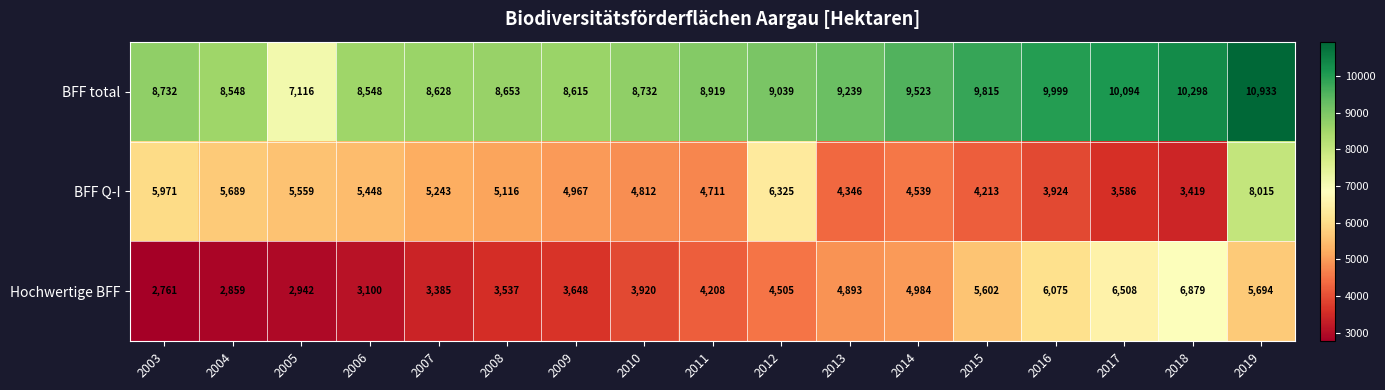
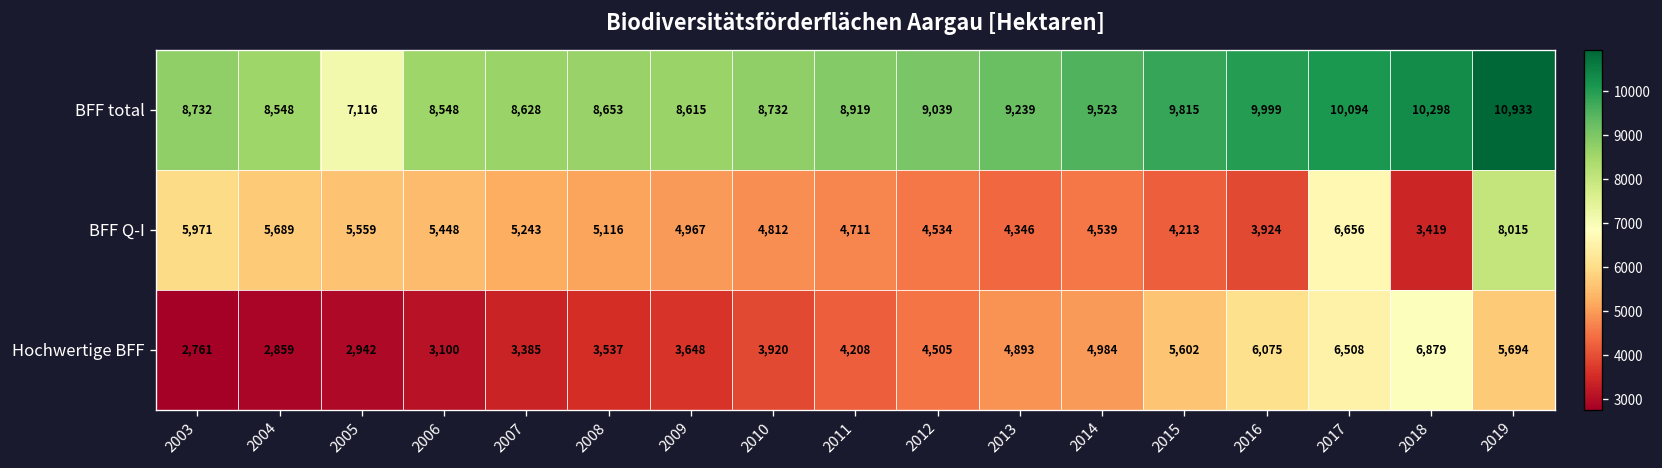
BFF Q-I, 2012: 6,325 -> 4,534
BFF Q-I, 2017: 3,586 -> 6,656
